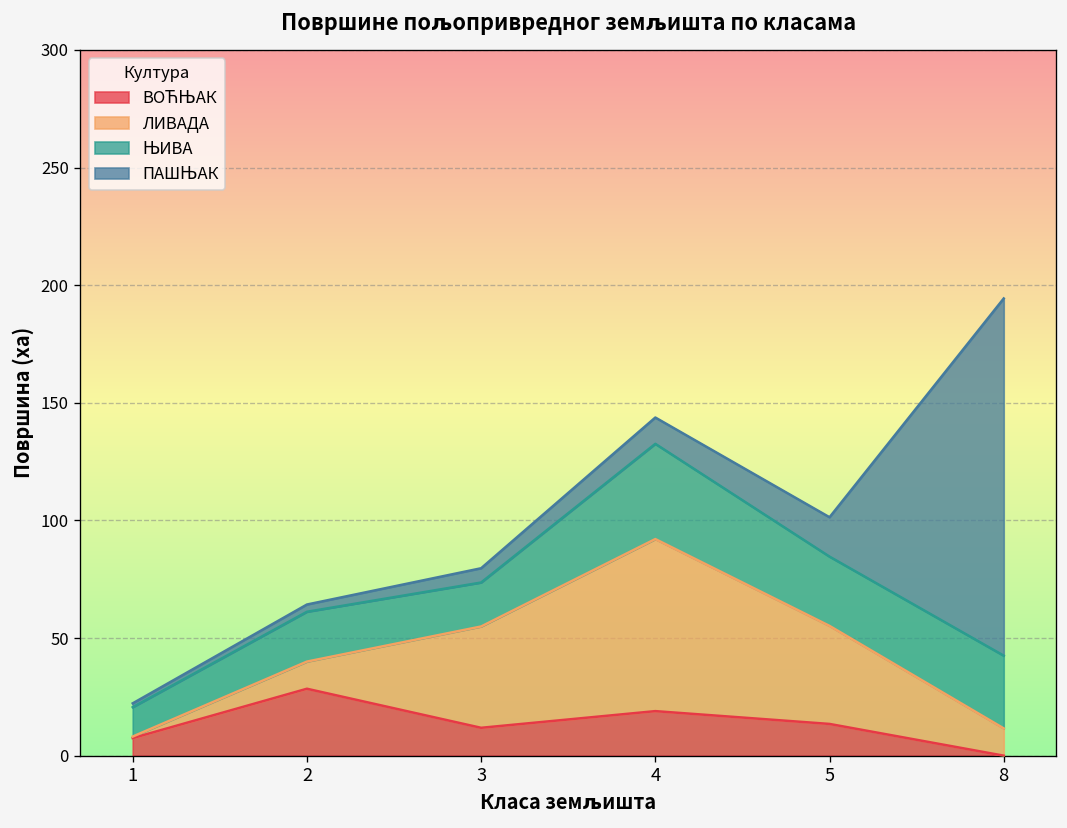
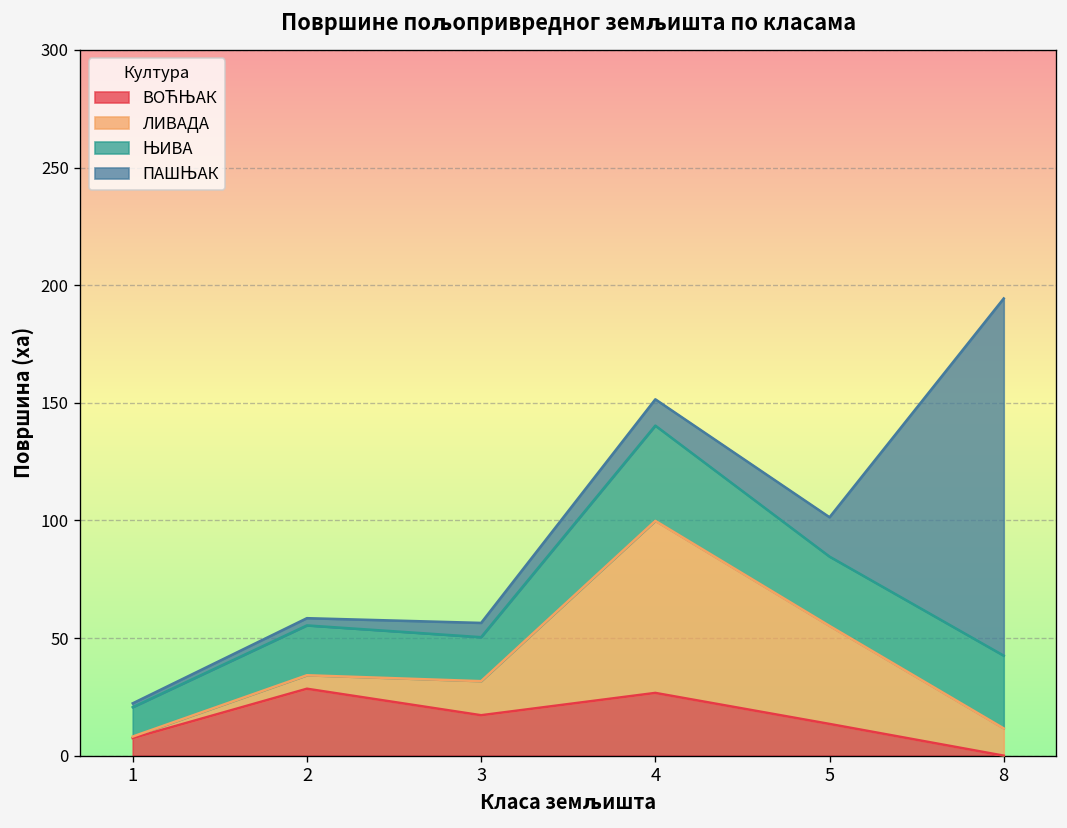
ЛИВАДА, 2: 12 -> 6
ВОЋЊАК, 3: 12 -> 17
ЛИВАДА, 3: 43 -> 14
ВОЋЊАК, 4: 19 -> 27
